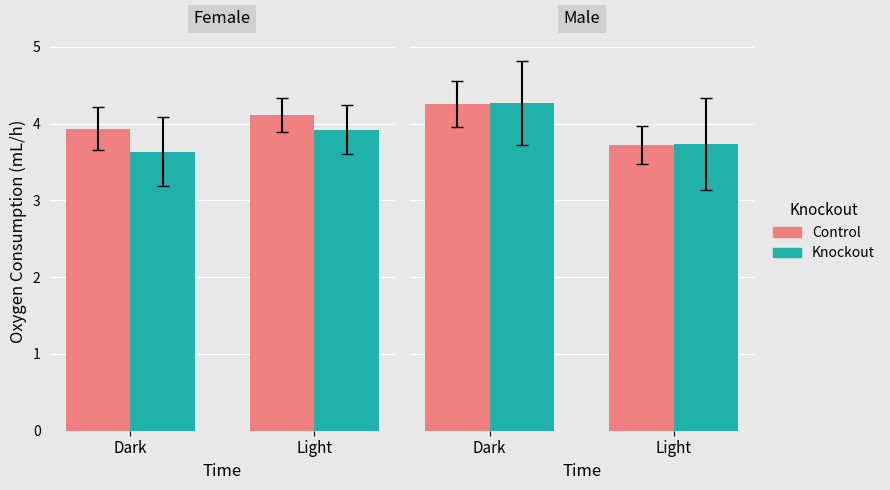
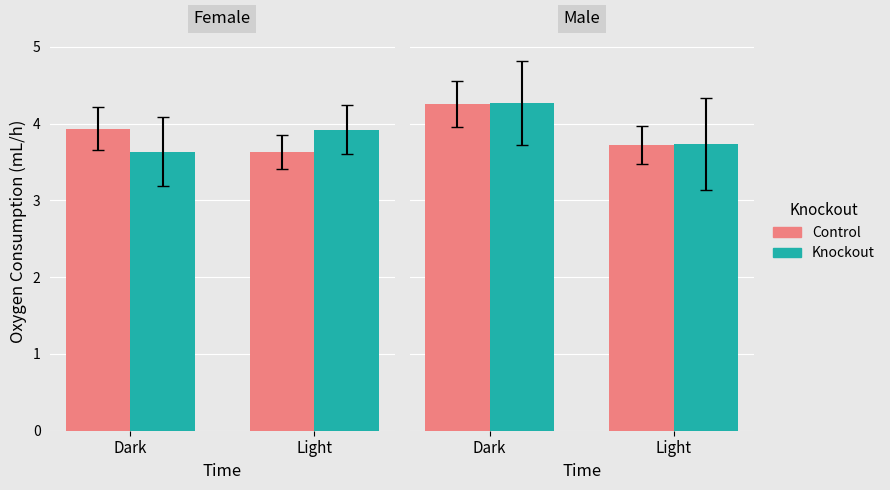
Female, Control, Light: 4.1 -> 3.6
